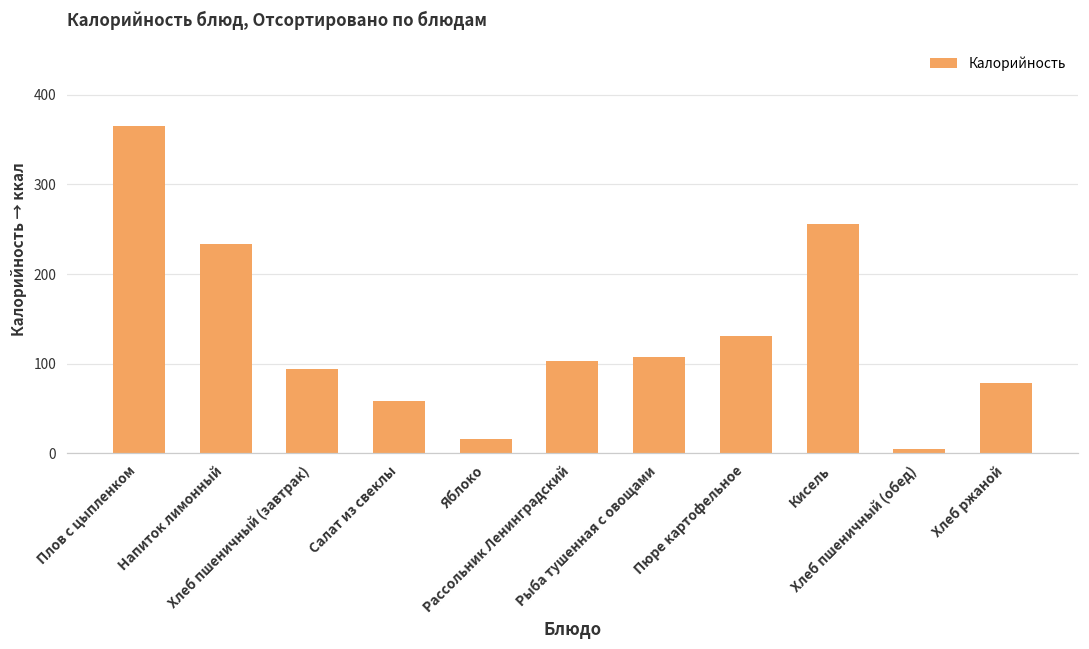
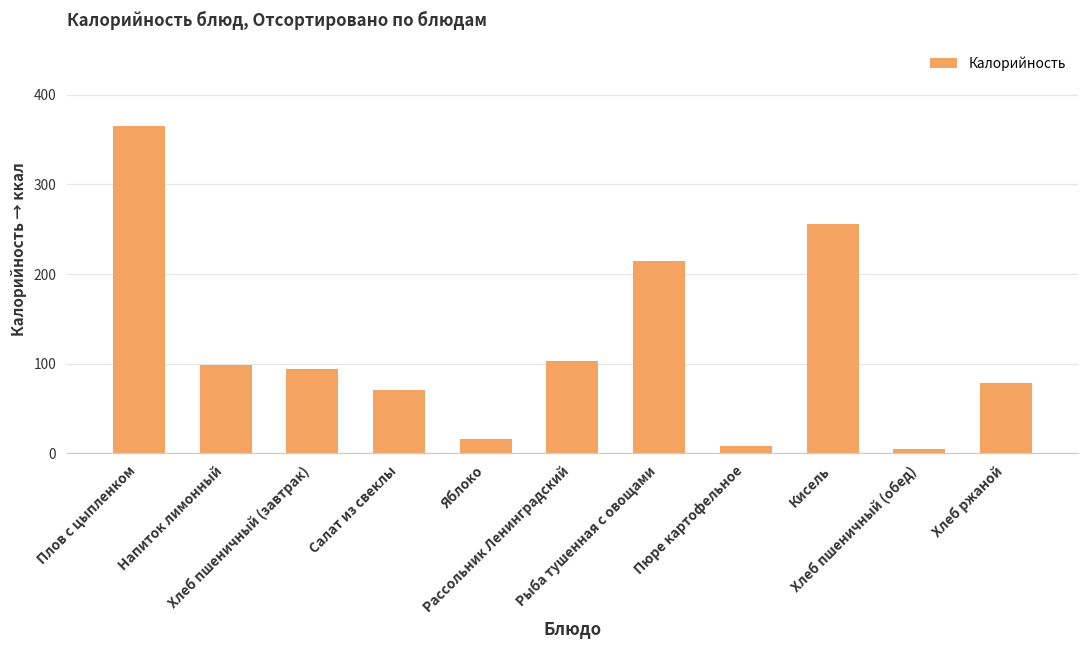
Напиток лимонный: 230 -> 100
Салат из свеклы: 60 -> 70
Рыба тушенная с овощами: 110 -> 220
Пюре картофельное: 130 -> 10
